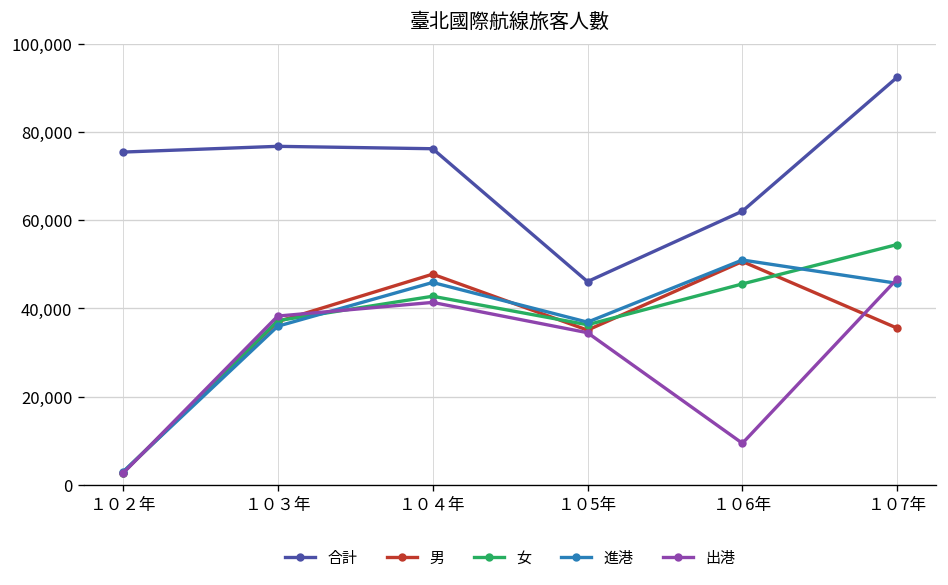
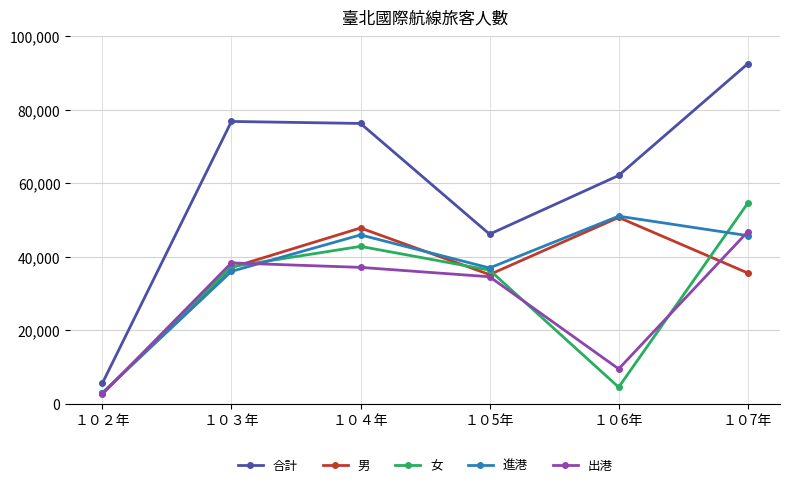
合計, １０２年: 75,000 -> 6,000
出港, １０４年: 41,000 -> 37,000
女, １０6年: 46,000 -> 4,000
